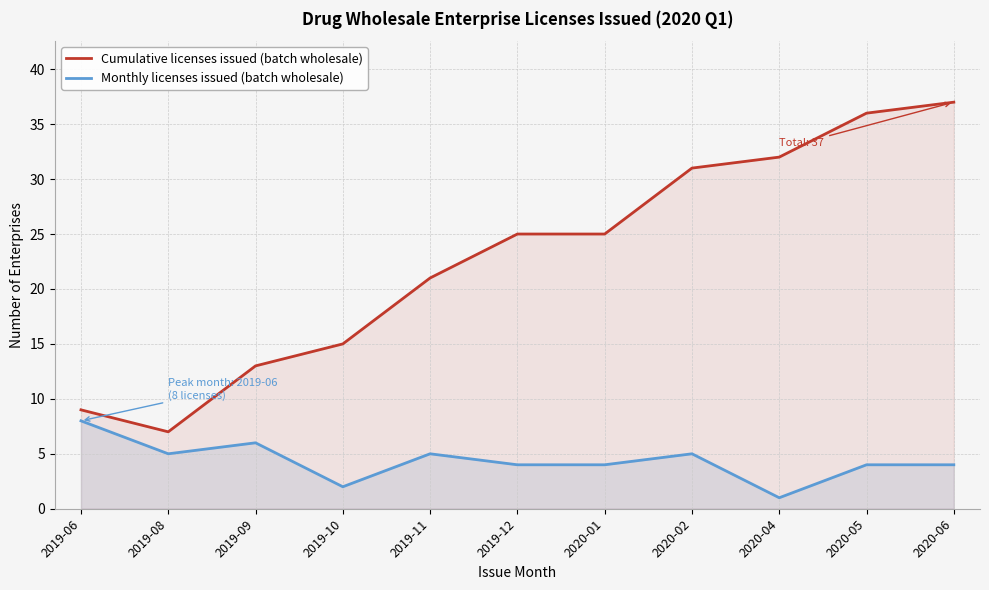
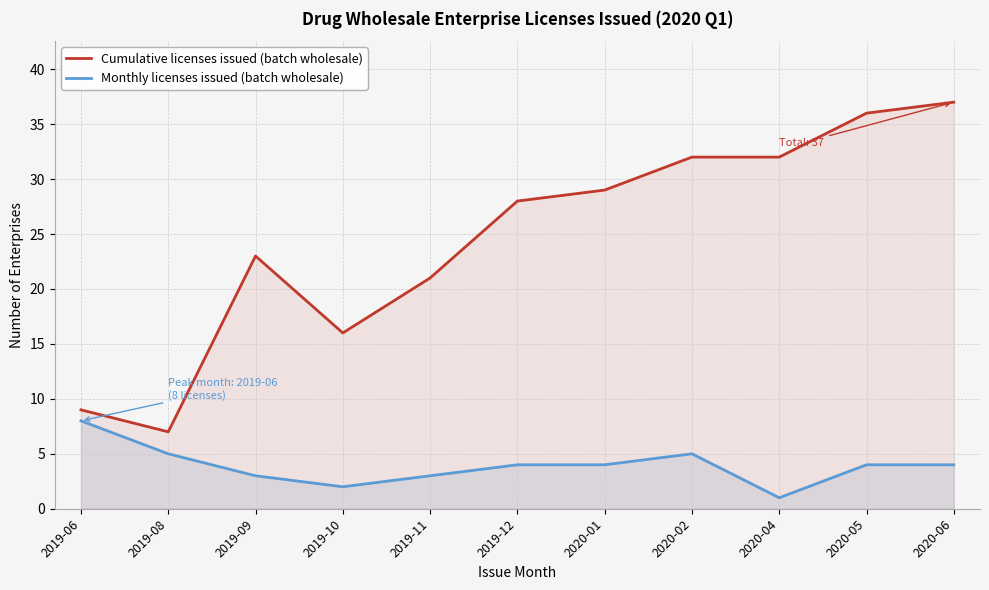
Cumulative licenses issued (batch wholesale), 2019-09: 13 -> 23
Monthly licenses issued (batch wholesale), 2019-09: 6 -> 3
Cumulative licenses issued (batch wholesale), 2019-10: 15 -> 16
Monthly licenses issued (batch wholesale), 2019-11: 5 -> 3
Cumulative licenses issued (batch wholesale), 2019-12: 25 -> 28
Cumulative licenses issued (batch wholesale), 2020-01: 25 -> 29
Cumulative licenses issued (batch wholesale), 2020-02: 31 -> 32
